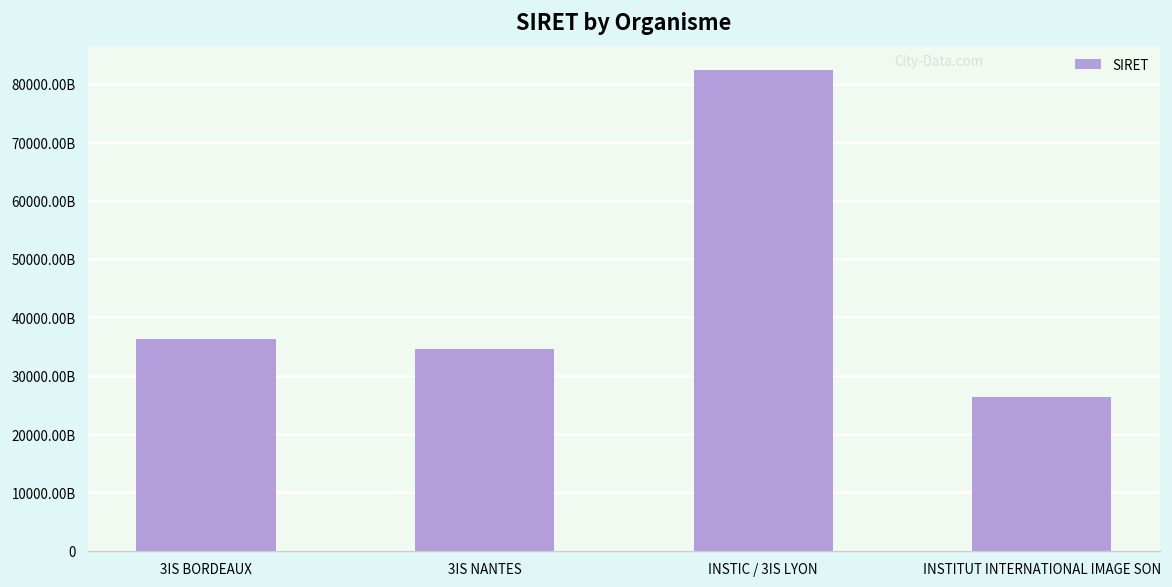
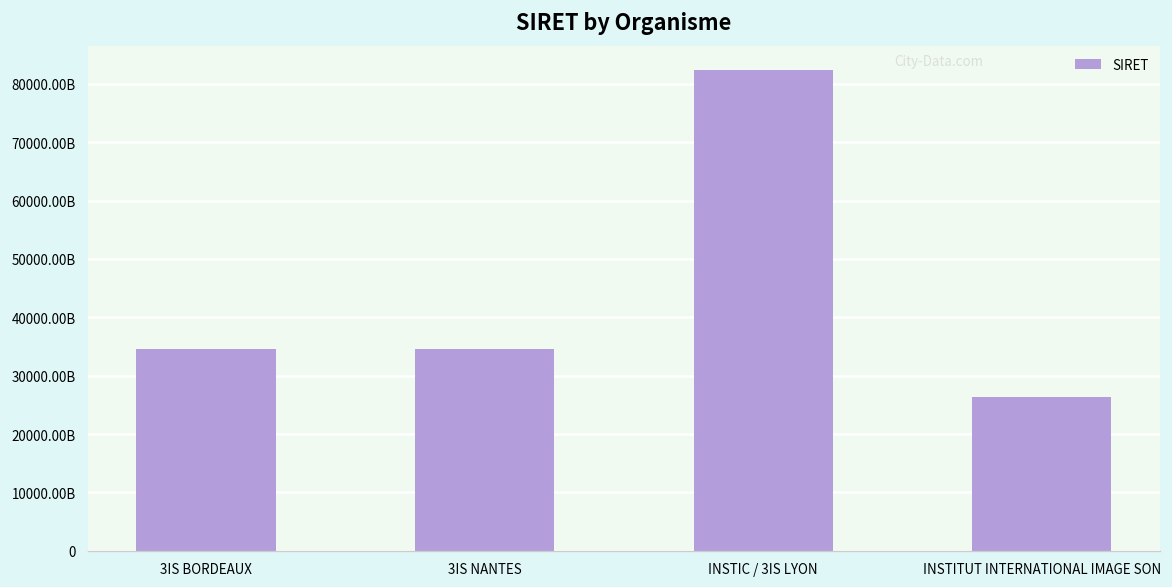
3IS BORDEAUX: 36000000000000 -> 35000000000000
